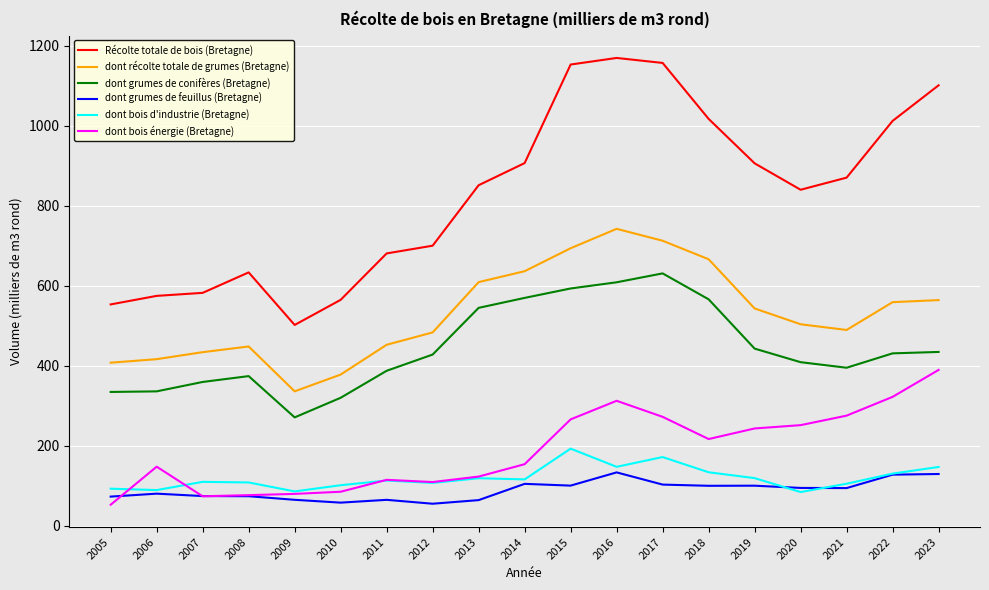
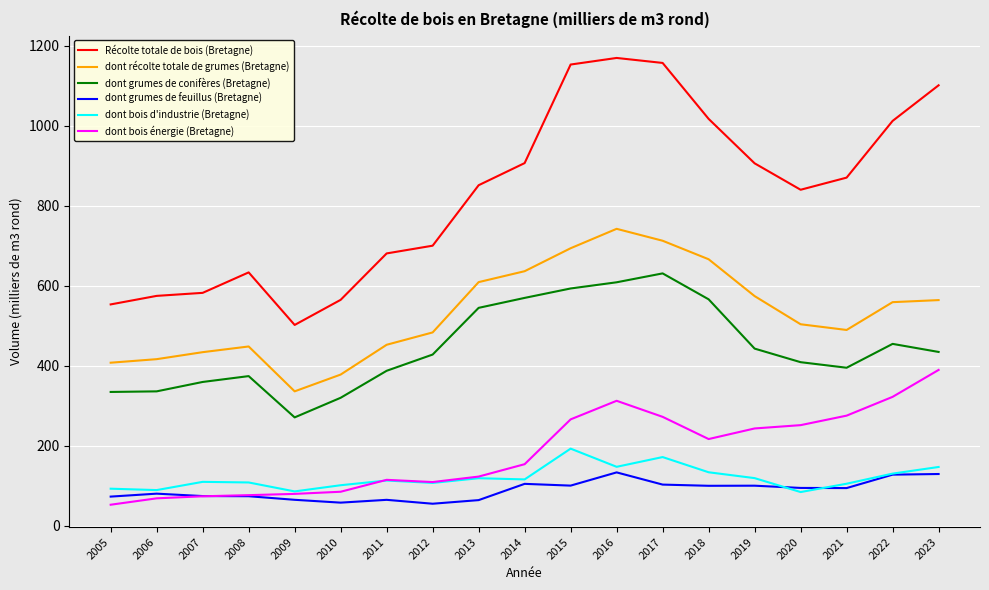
dont bois énergie (Bretagne), 2006: 150 -> 70
dont récolte totale de grumes (Bretagne), 2019: 540 -> 570
dont grumes de conifères (Bretagne), 2022: 430 -> 450
